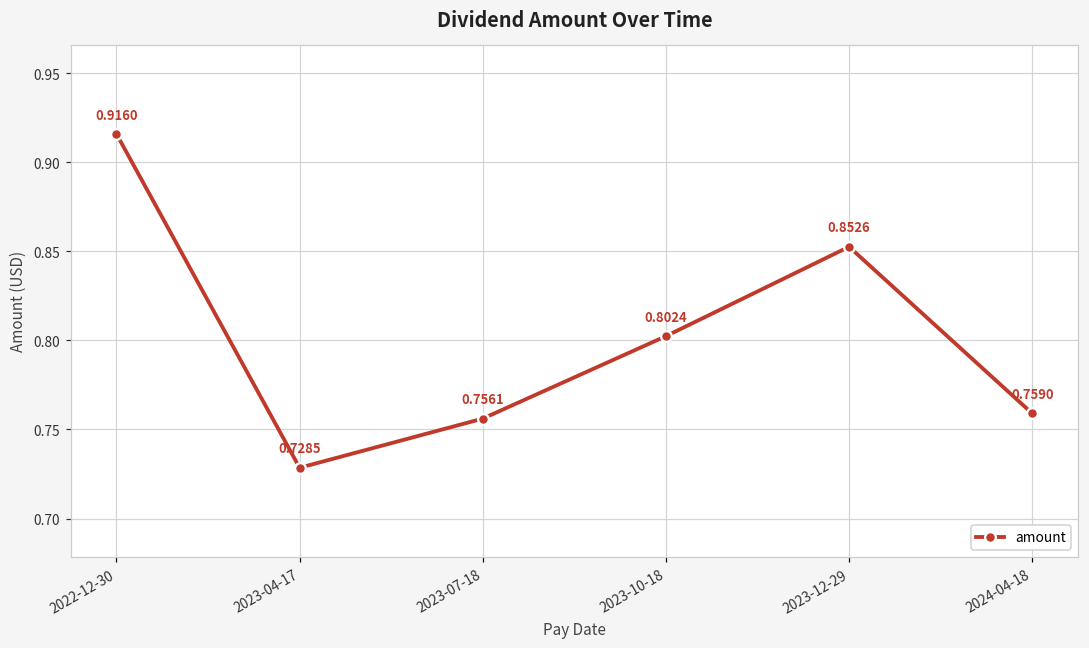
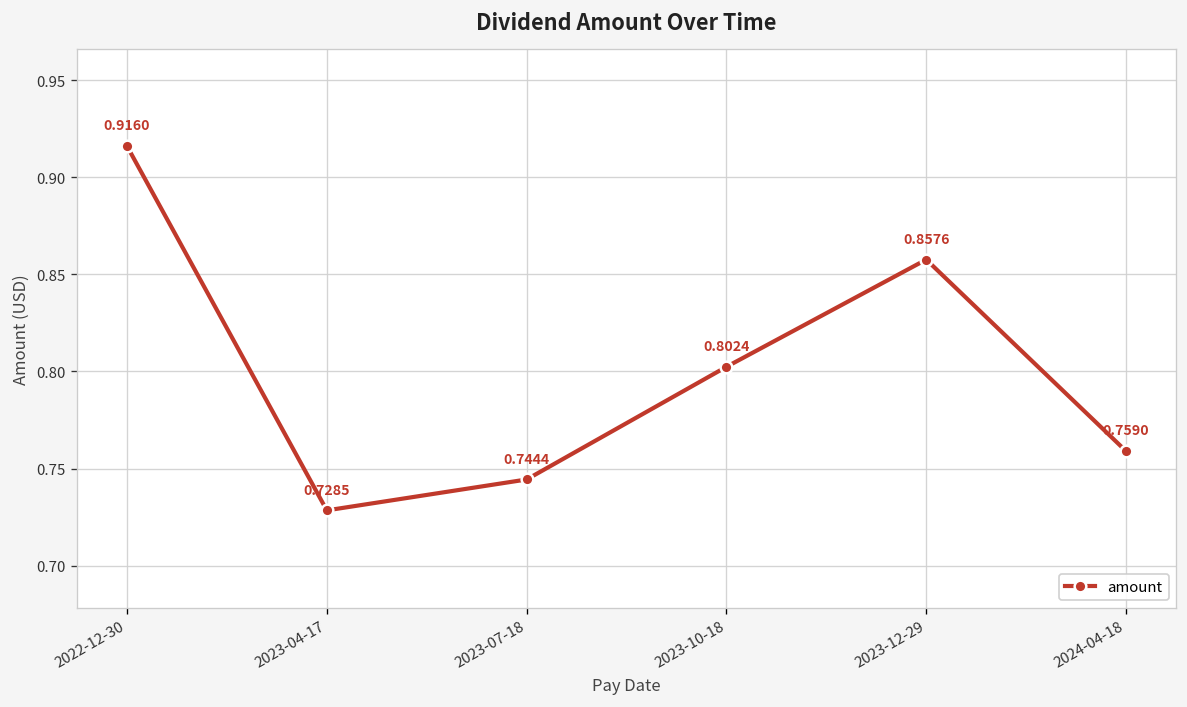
2023-07-18: 0.7561 -> 0.7444
2023-12-29: 0.8526 -> 0.8576
